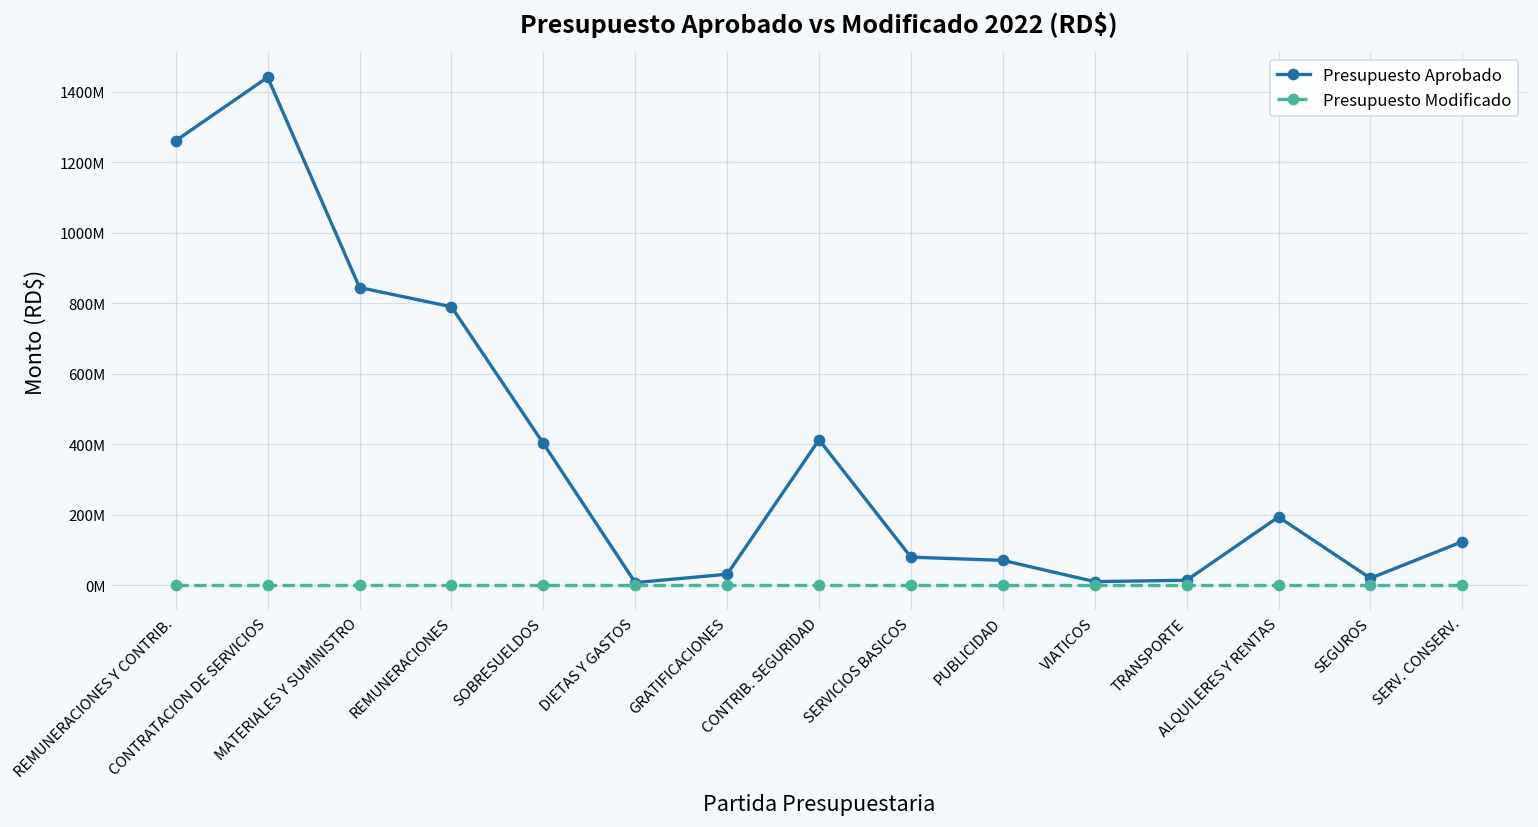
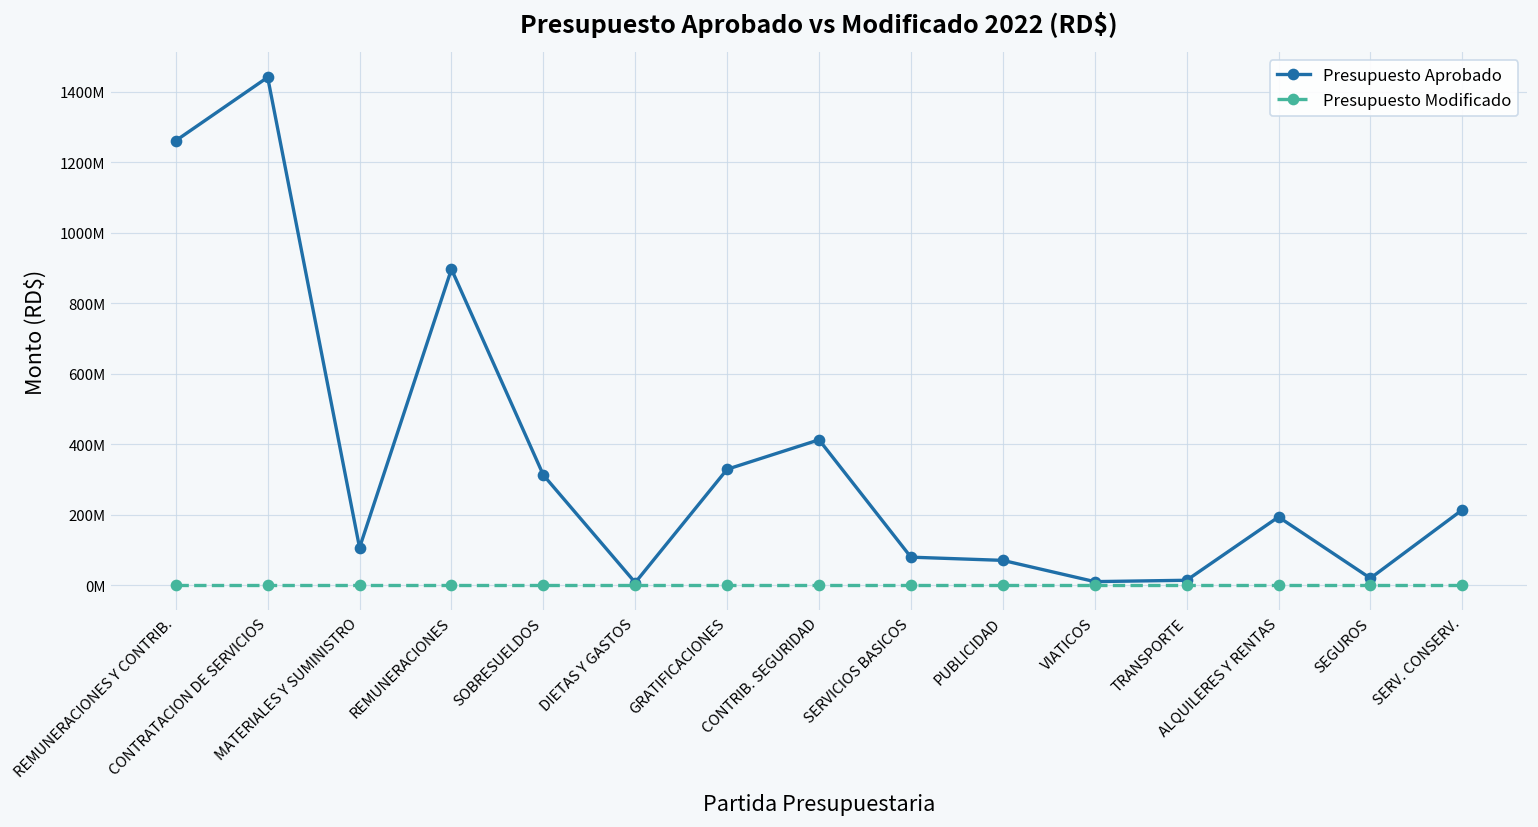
Presupuesto Aprobado, MATERIALES Y SUMINISTRO: 840000000 -> 110000000
Presupuesto Aprobado, REMUNERACIONES: 790000000 -> 900000000
Presupuesto Aprobado, SOBRESUELDOS: 400000000 -> 310000000
Presupuesto Aprobado, GRATIFICACIONES: 30000000 -> 330000000
Presupuesto Aprobado, SERV. CONSERV.: 120000000 -> 210000000
